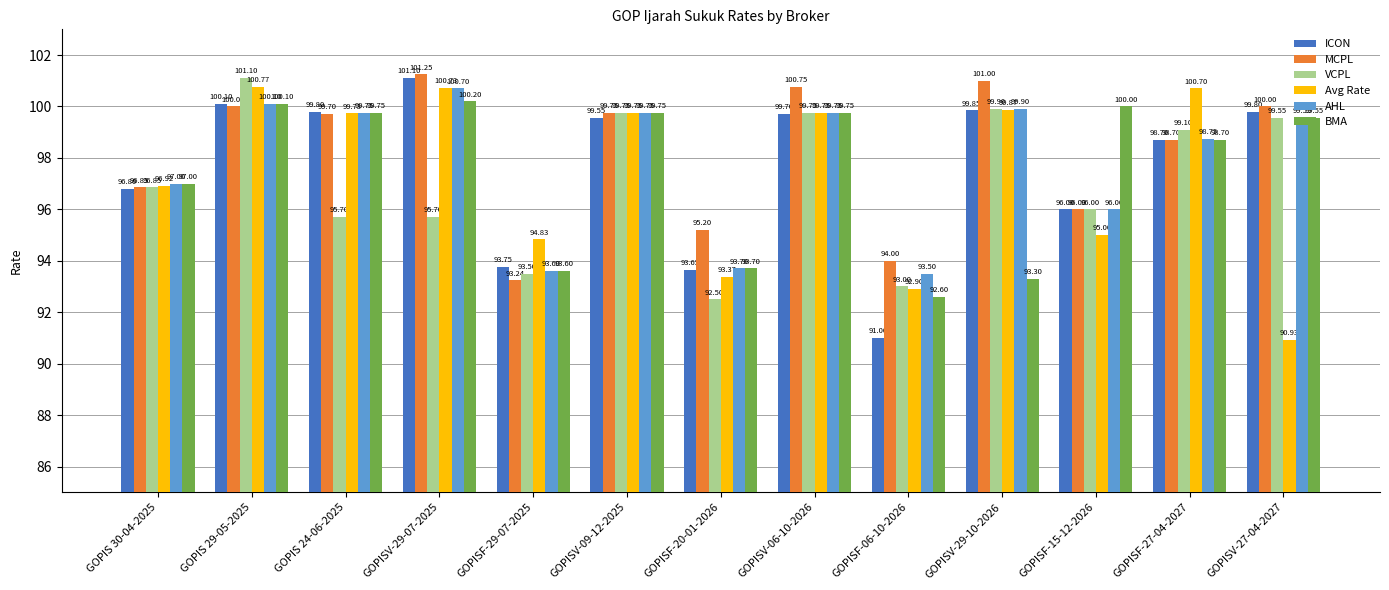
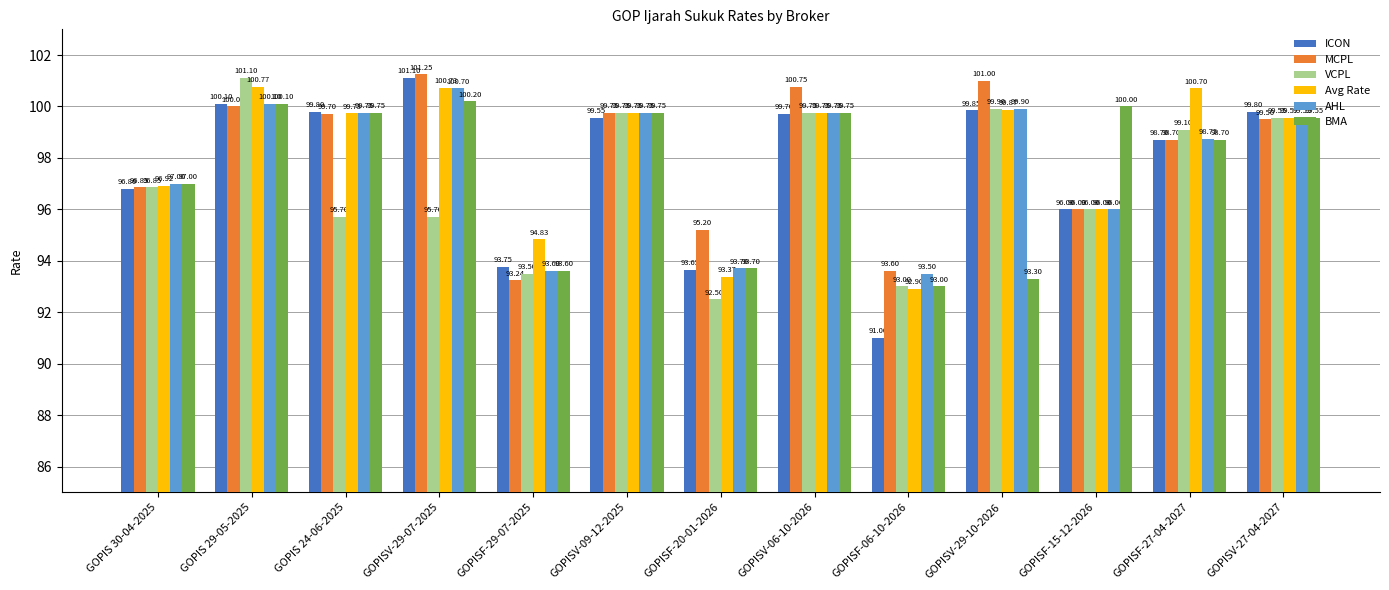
MCPL, GOPISF-06-10-2026: 94.00 -> 93.60
BMA, GOPISF-06-10-2026: 92.60 -> 93.00
Avg Rate, GOPISF-15-12-2026: 95.00 -> 96.00
MCPL, GOPISV-27-04-2027: 100.00 -> 99.50
Avg Rate, GOPISV-27-04-2027: 90.93 -> 99.57
